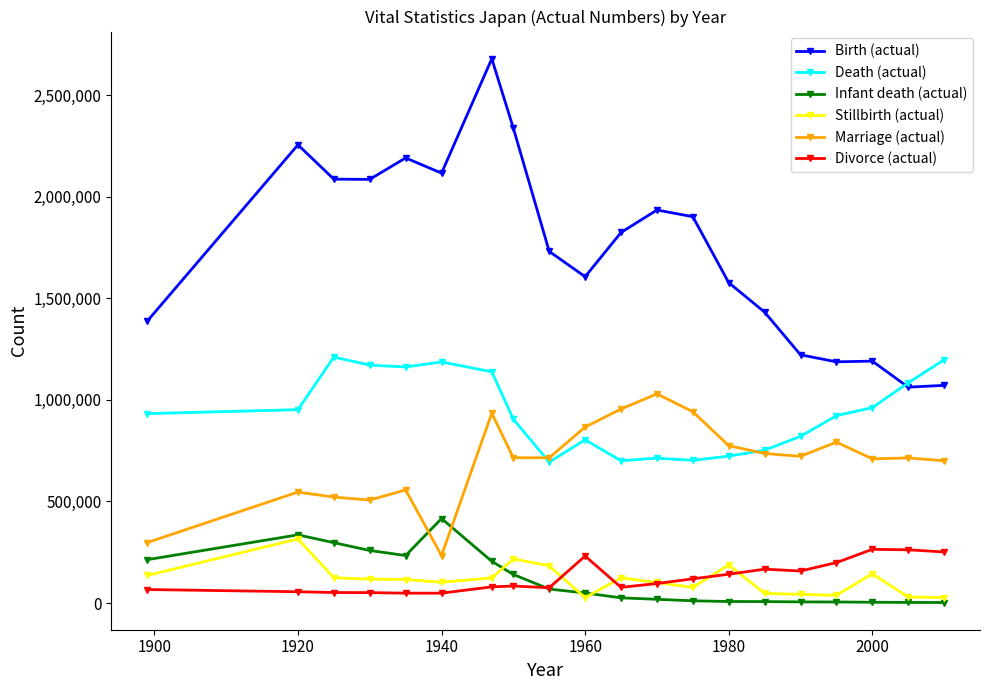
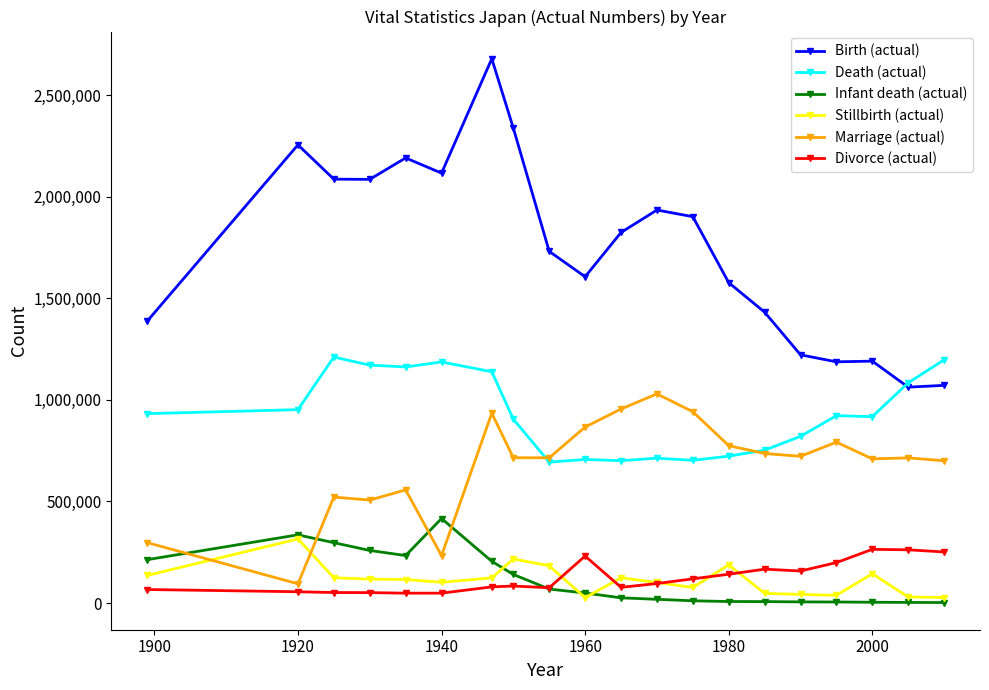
Marriage (actual), 1920: 550,000 -> 90,000
Death (actual), 1960: 800,000 -> 710,000
Death (actual), 2000: 960,000 -> 920,000
